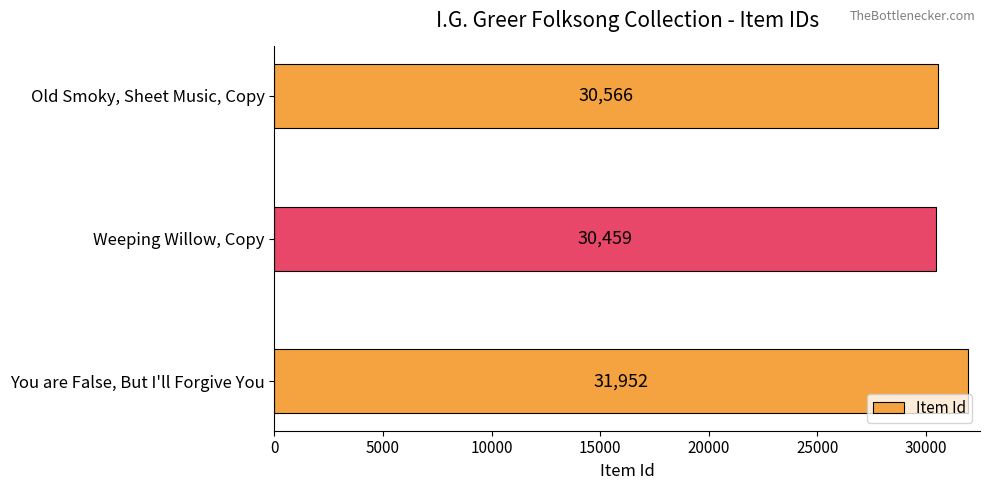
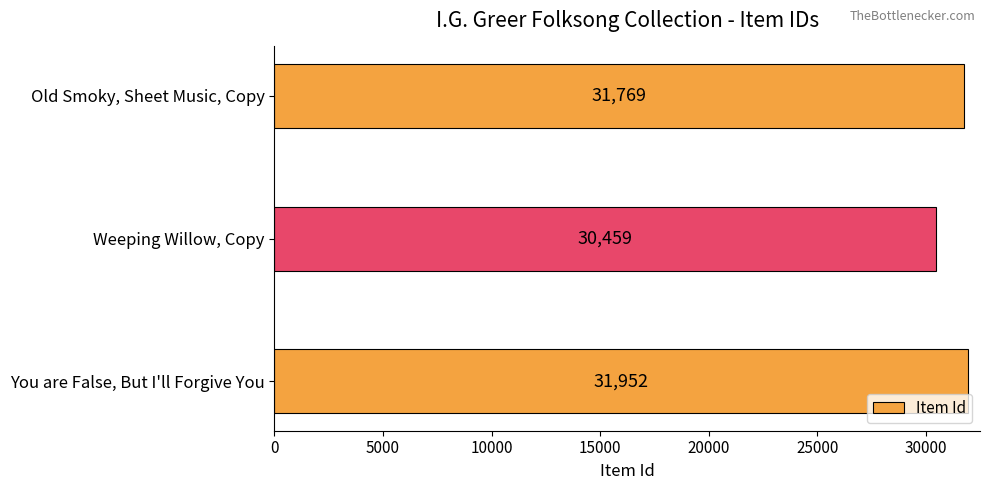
Old Smoky, Sheet Music, Copy: 30,566 -> 31,769
